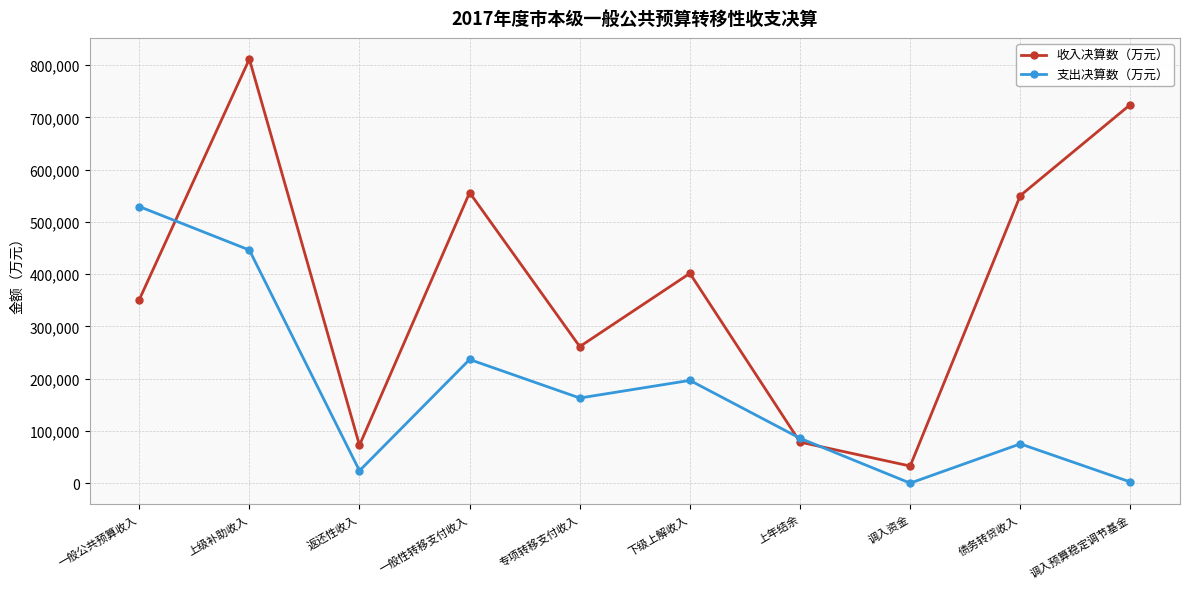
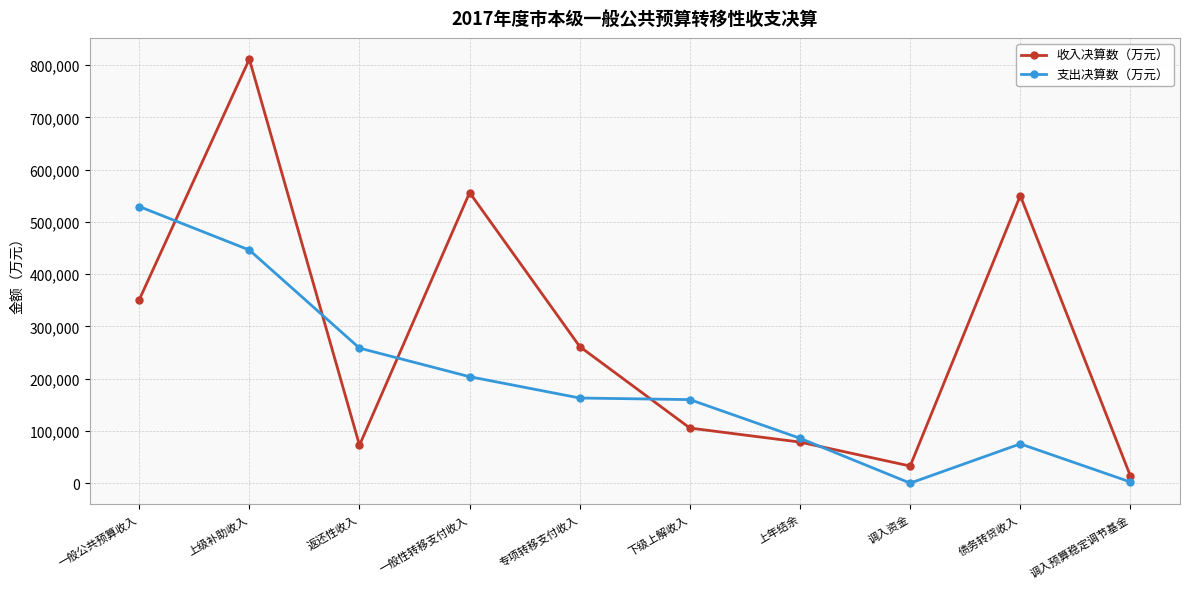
支出决算数（万元）, 返还性收入: 20,000 -> 260,000
支出决算数（万元）, 一般性转移支付收入: 240,000 -> 200,000
收入决算数（万元）, 下级上解收入: 400,000 -> 110,000
支出决算数（万元）, 下级上解收入: 200,000 -> 160,000
收入决算数（万元）, 调入预算稳定调节基金: 720,000 -> 10,000
